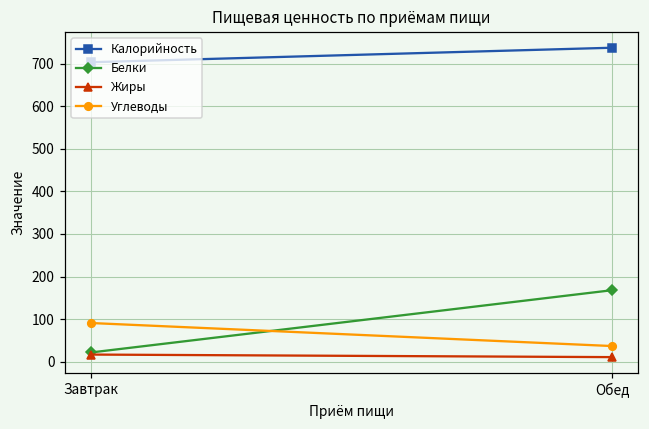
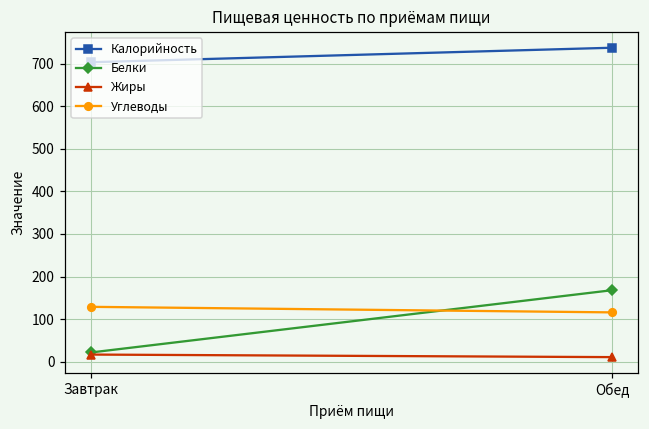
Углеводы, Завтрак: 90 -> 130
Углеводы, Обед: 40 -> 120
